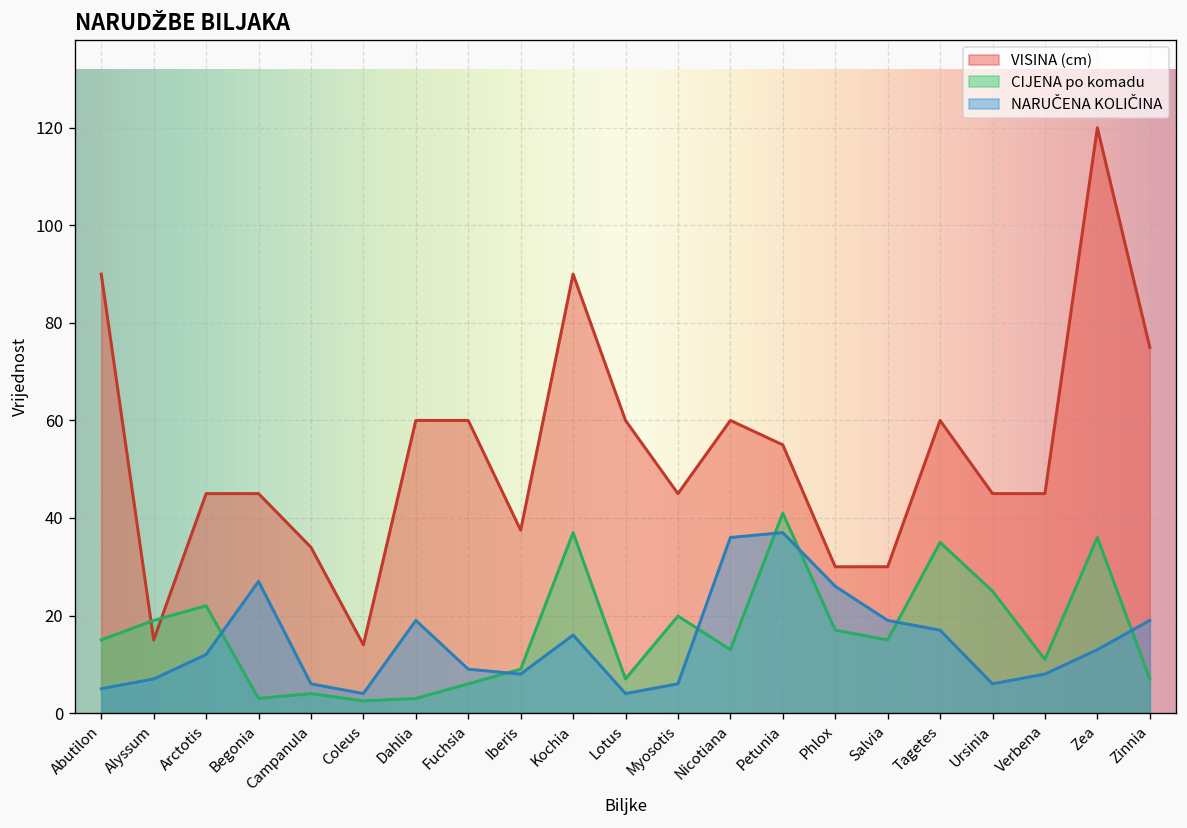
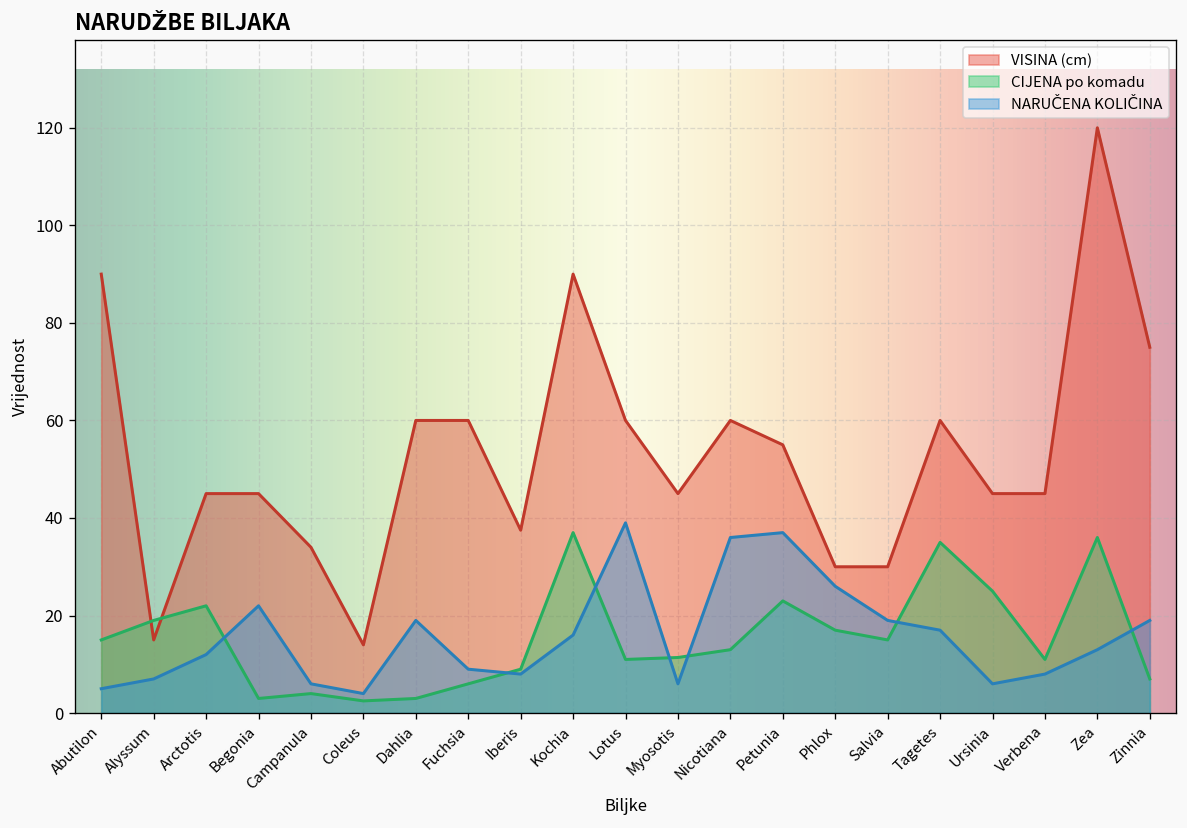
NARUČENA KOLIČINA, Begonia: 27 -> 22
CIJENA po komadu, Lotus: 7 -> 11
NARUČENA KOLIČINA, Lotus: 4 -> 39
CIJENA po komadu, Myosotis: 20 -> 11
CIJENA po komadu, Petunia: 41 -> 23
